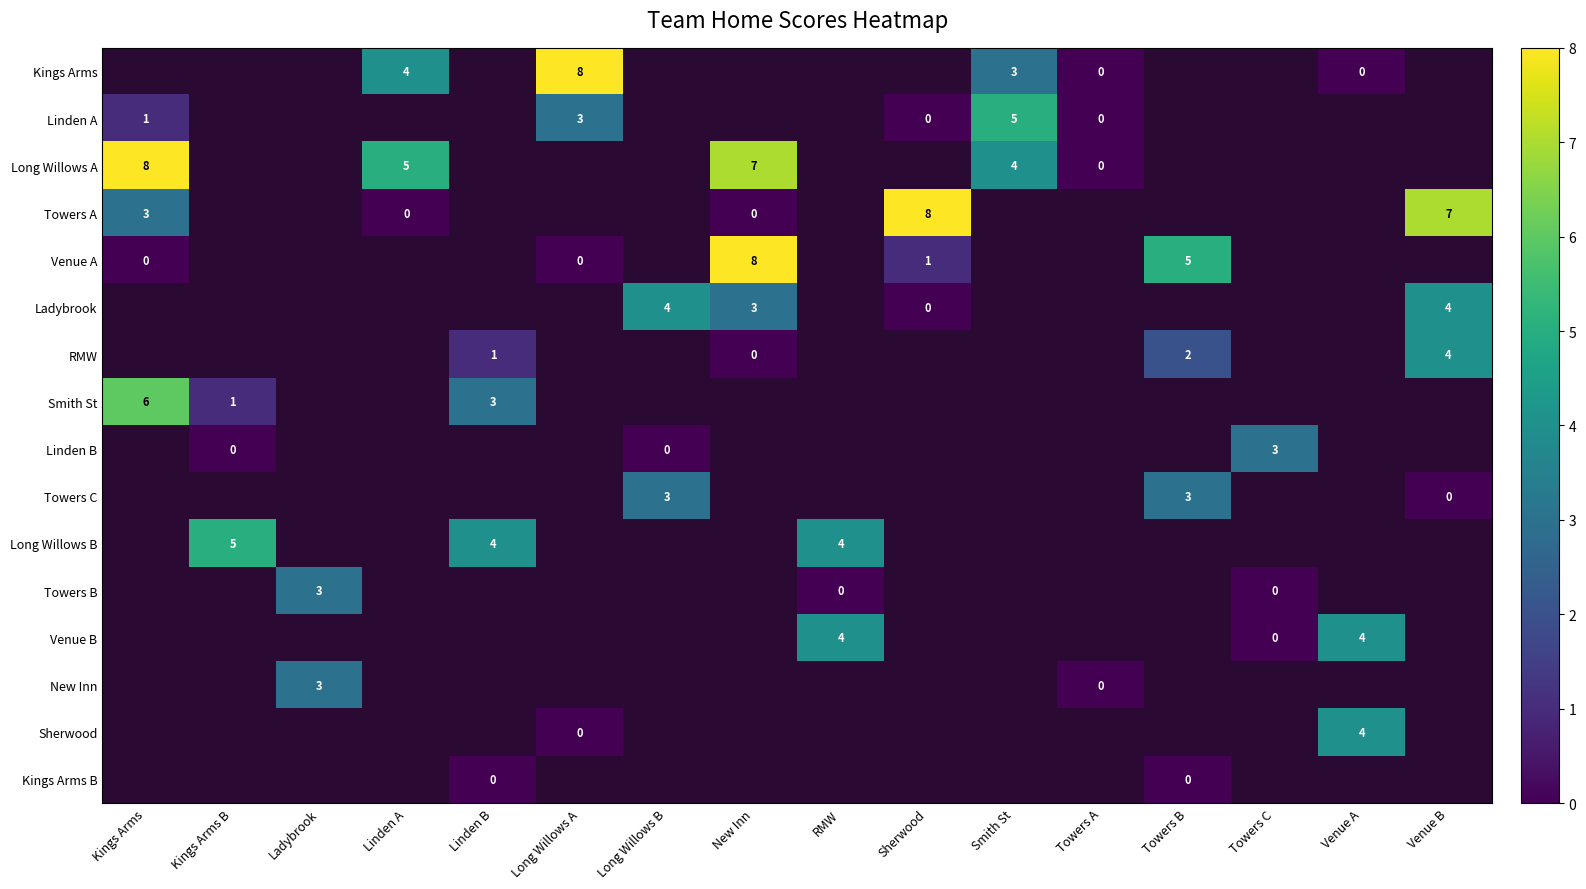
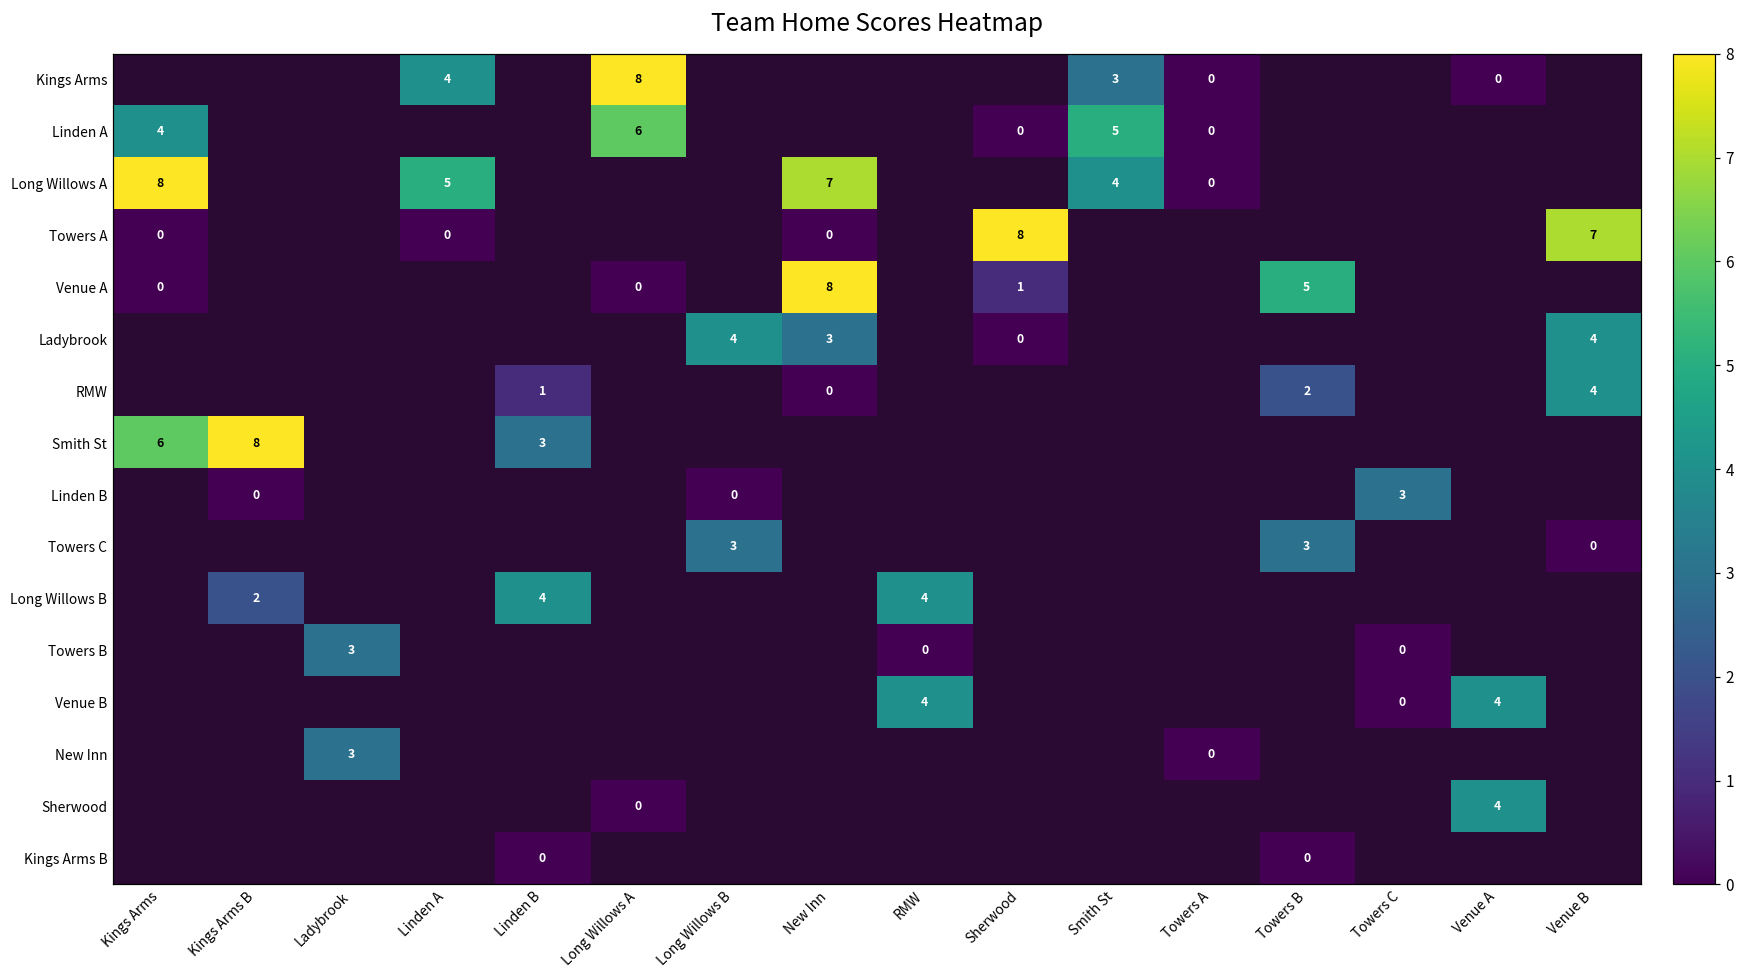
Linden A, Kings Arms: 1 -> 4
Linden A, Long Willows A: 3 -> 6
Towers A, Kings Arms: 3 -> 0
Smith St, Kings Arms B: 1 -> 8
Long Willows B, Kings Arms B: 5 -> 2
